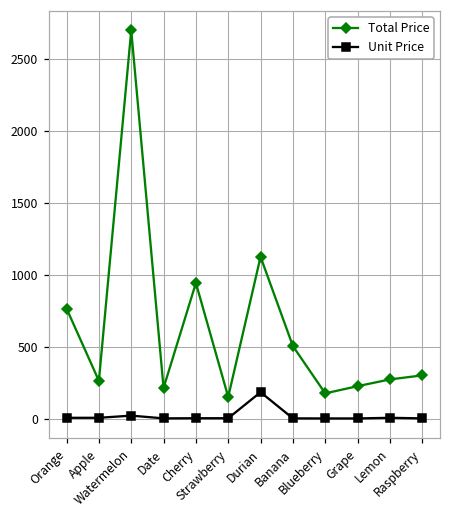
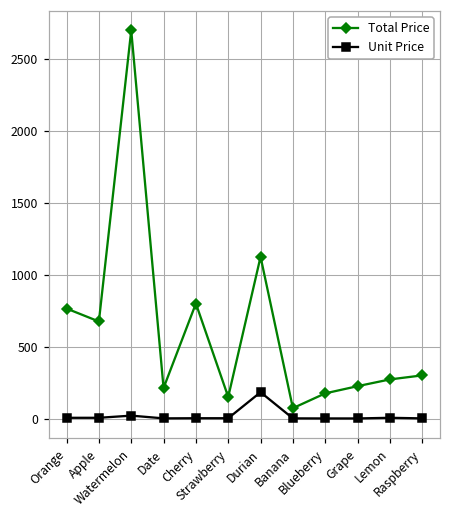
Total Price, Apple: 260 -> 680
Total Price, Cherry: 940 -> 800
Total Price, Banana: 500 -> 70
